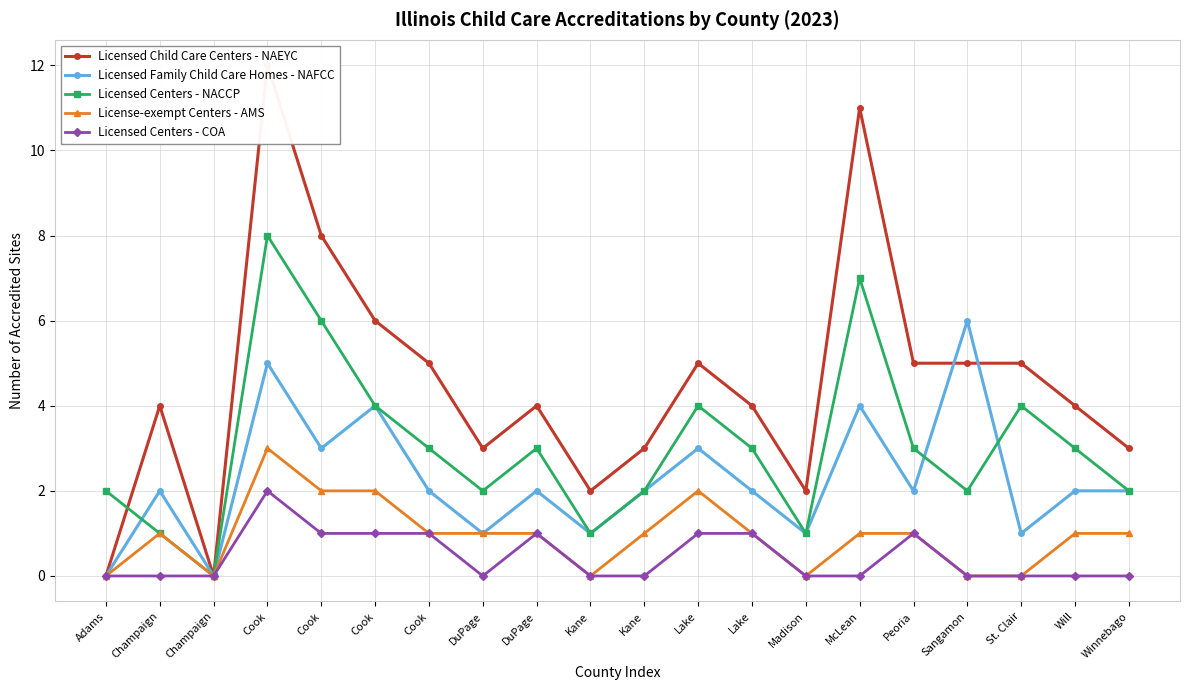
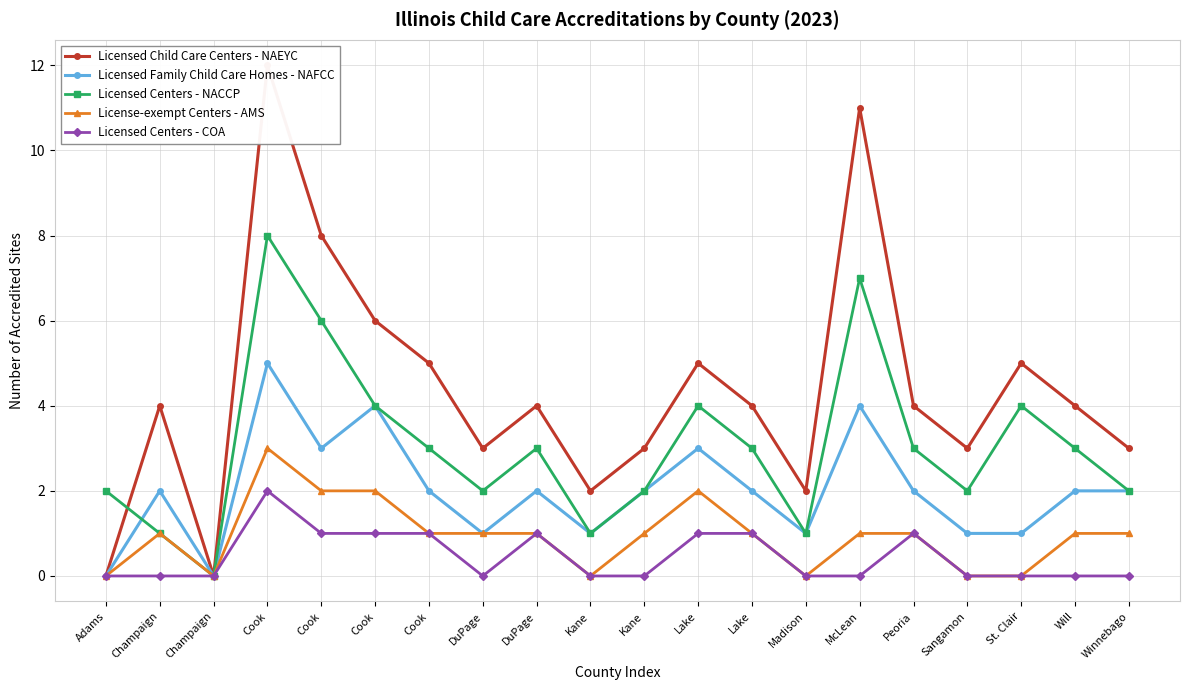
Licensed Child Care Centers - NAEYC, Peoria: 5 -> 4
Licensed Child Care Centers - NAEYC, Sangamon: 5 -> 3
Licensed Family Child Care Homes - NAFCC, Sangamon: 6 -> 1
